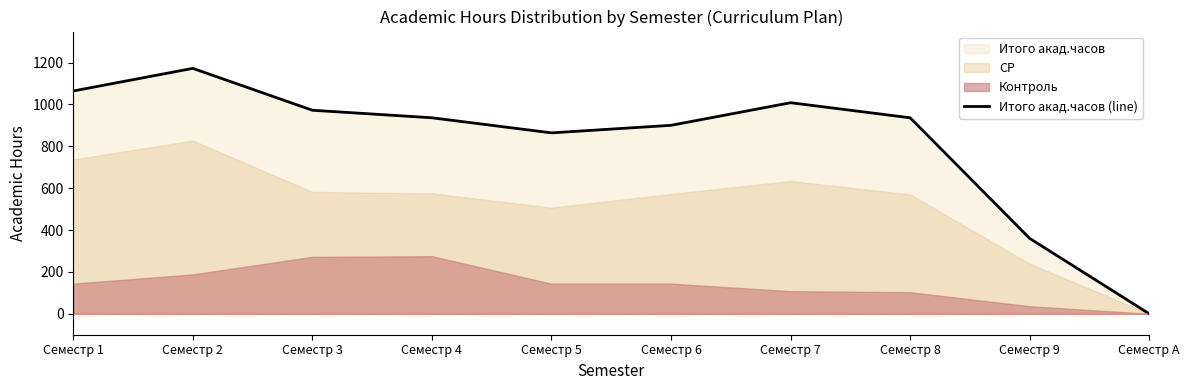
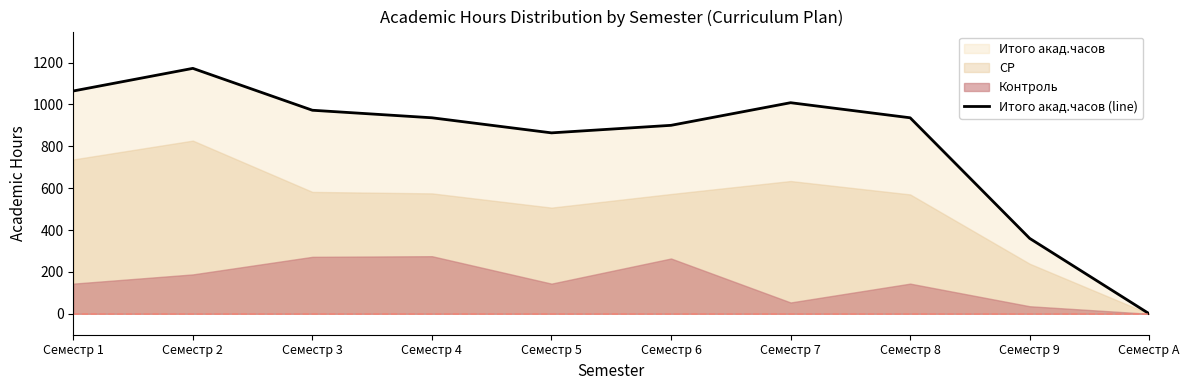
Контроль, Семестр 6: 140 -> 260
Контроль, Семестр 7: 110 -> 50
Контроль, Семестр 8: 100 -> 140
